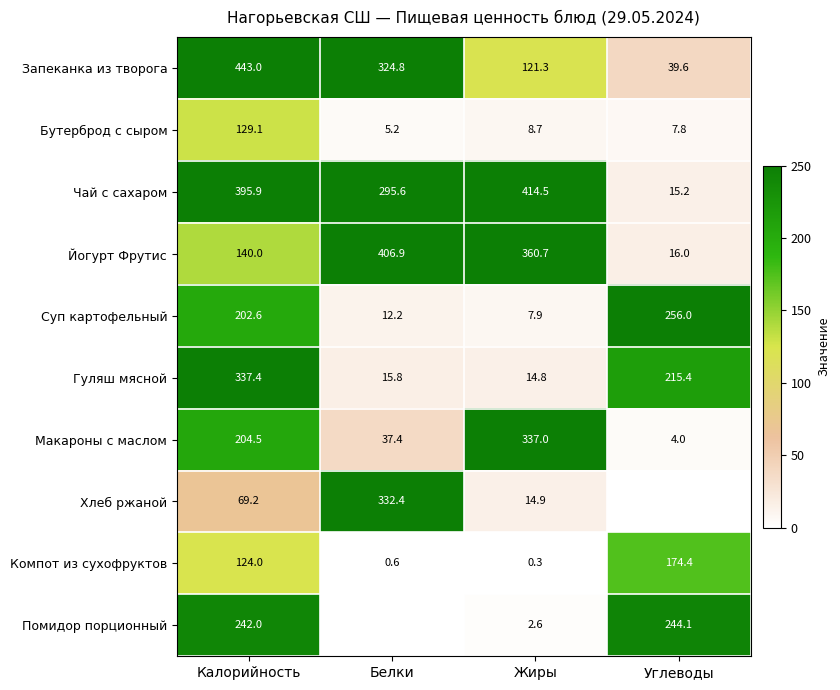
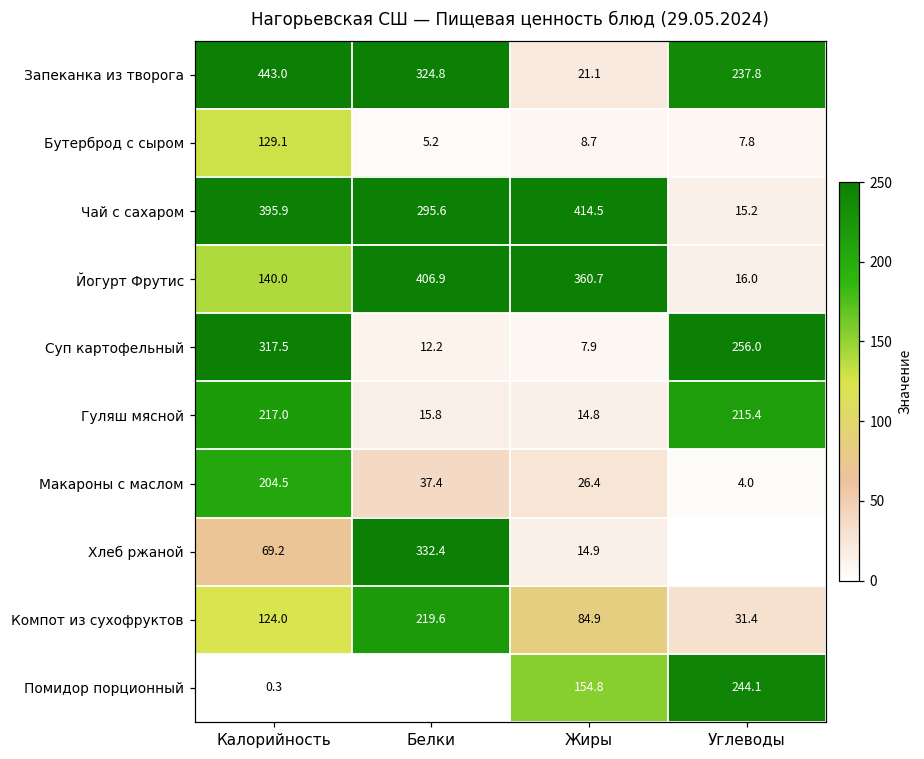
Запеканка из творога, Жиры: 121.3 -> 21.1
Запеканка из творога, Углеводы: 39.6 -> 237.8
Суп картофельный, Калорийность: 202.6 -> 317.5
Гуляш мясной, Калорийность: 337.4 -> 217.0
Макароны с маслом, Жиры: 337.0 -> 26.4
Компот из сухофруктов, Белки: 0.6 -> 219.6
Компот из сухофруктов, Жиры: 0.3 -> 84.9
Компот из сухофруктов, Углеводы: 174.4 -> 31.4
Помидор порционный, Калорийность: 242.0 -> 0.3
Помидор порционный, Жиры: 2.6 -> 154.8
